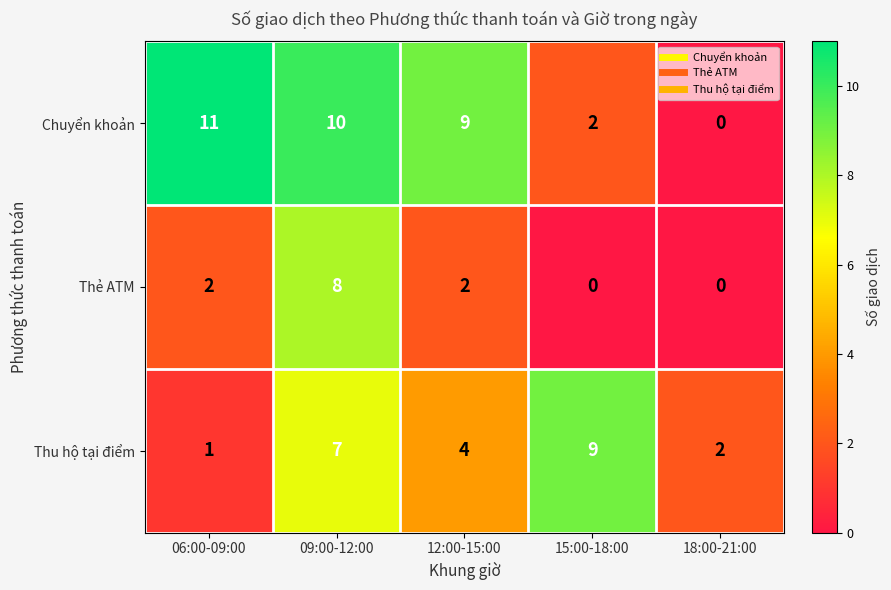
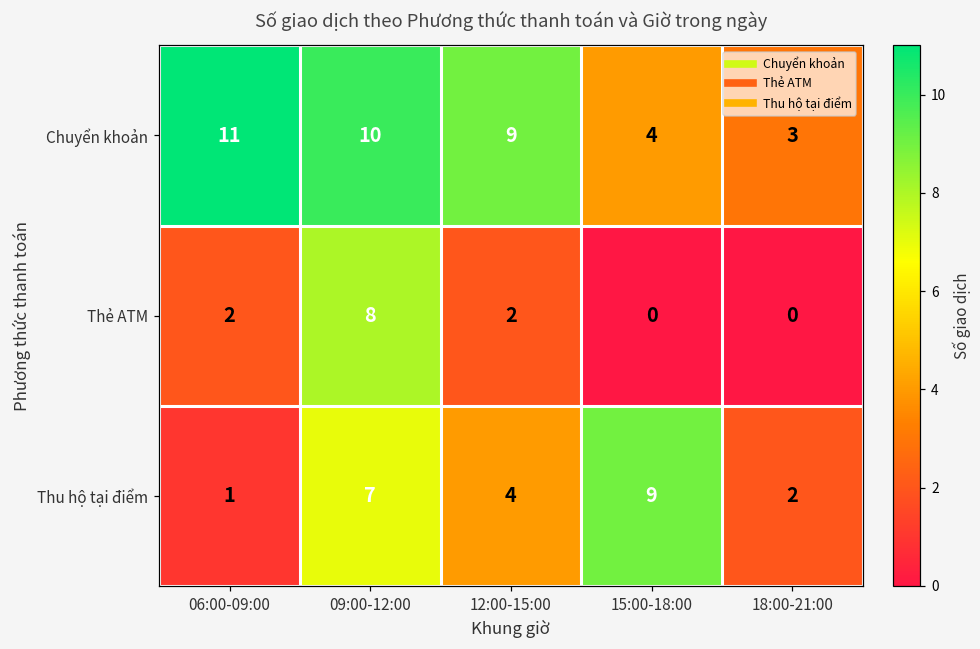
Chuyển khoản, 15:00-18:00: 2 -> 4
Chuyển khoản, 18:00-21:00: 0 -> 3
